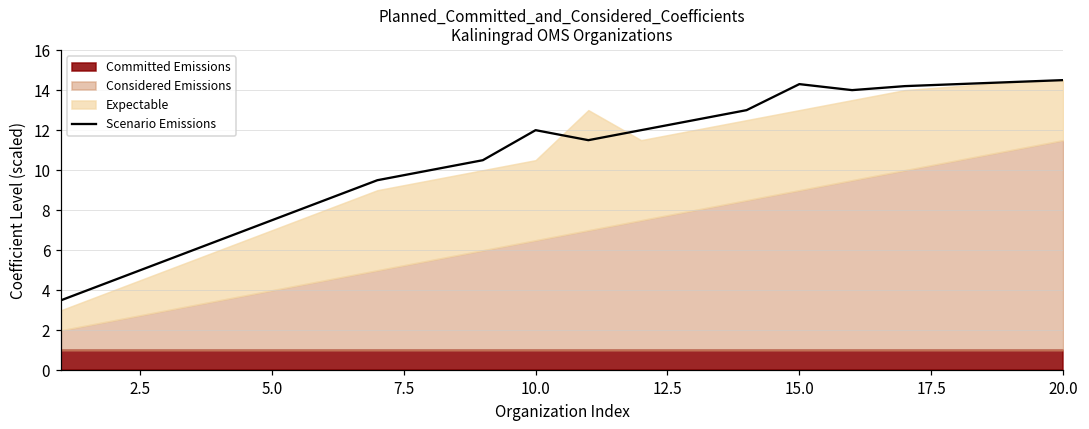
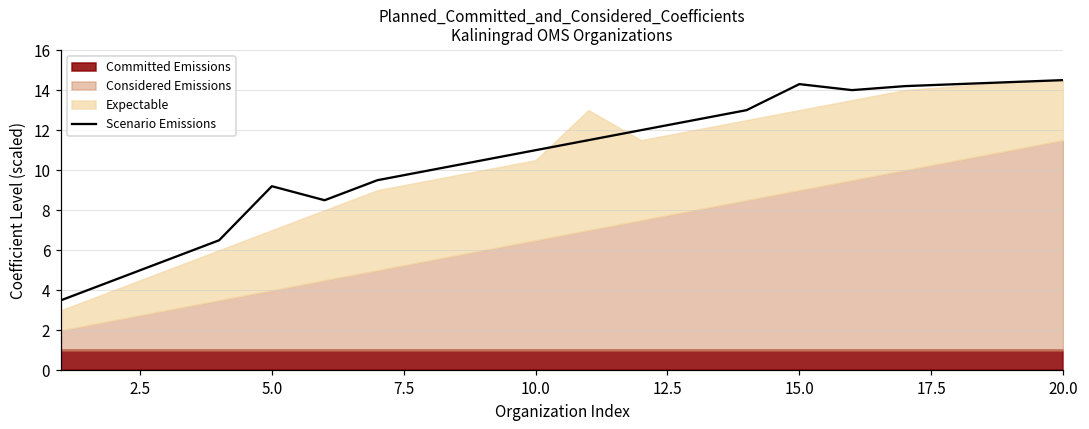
Scenario Emissions, 5.0: 7.5 -> 9.2
Scenario Emissions, 10.0: 12 -> 11
